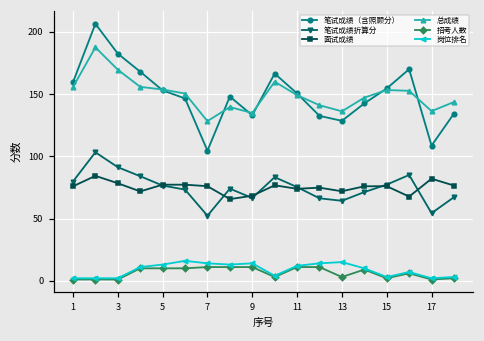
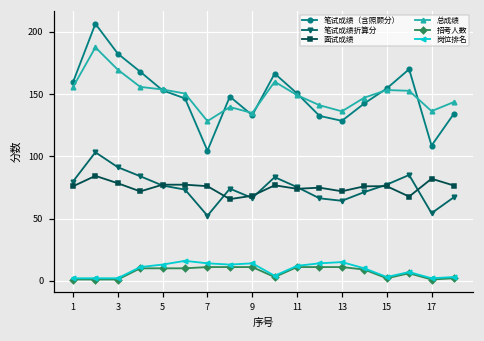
招考人数, 13: 3 -> 11
